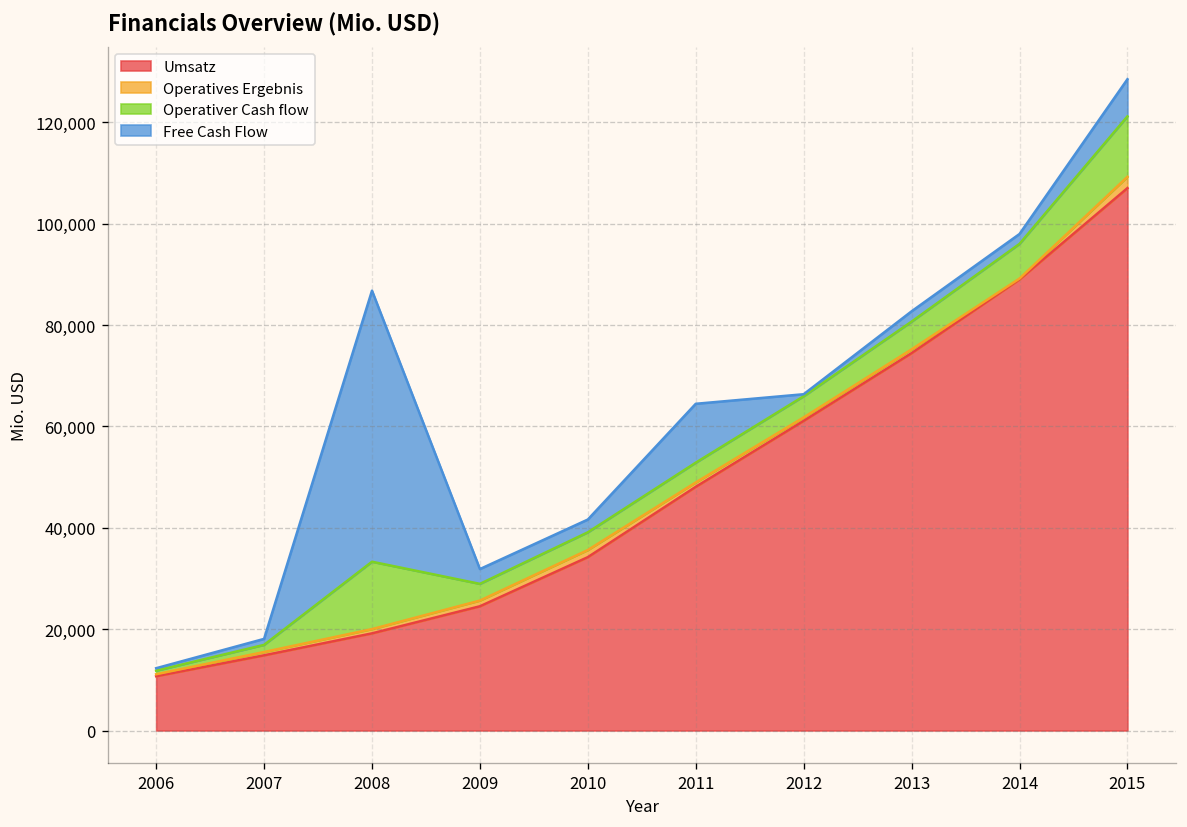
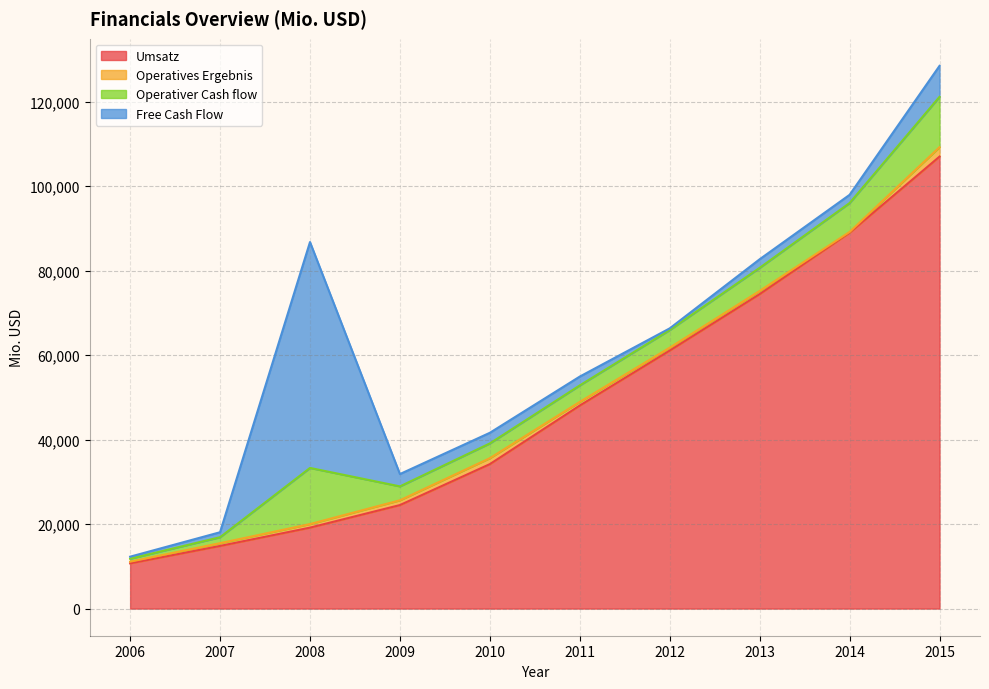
Free Cash Flow, 2011: 12,000 -> 2,000
